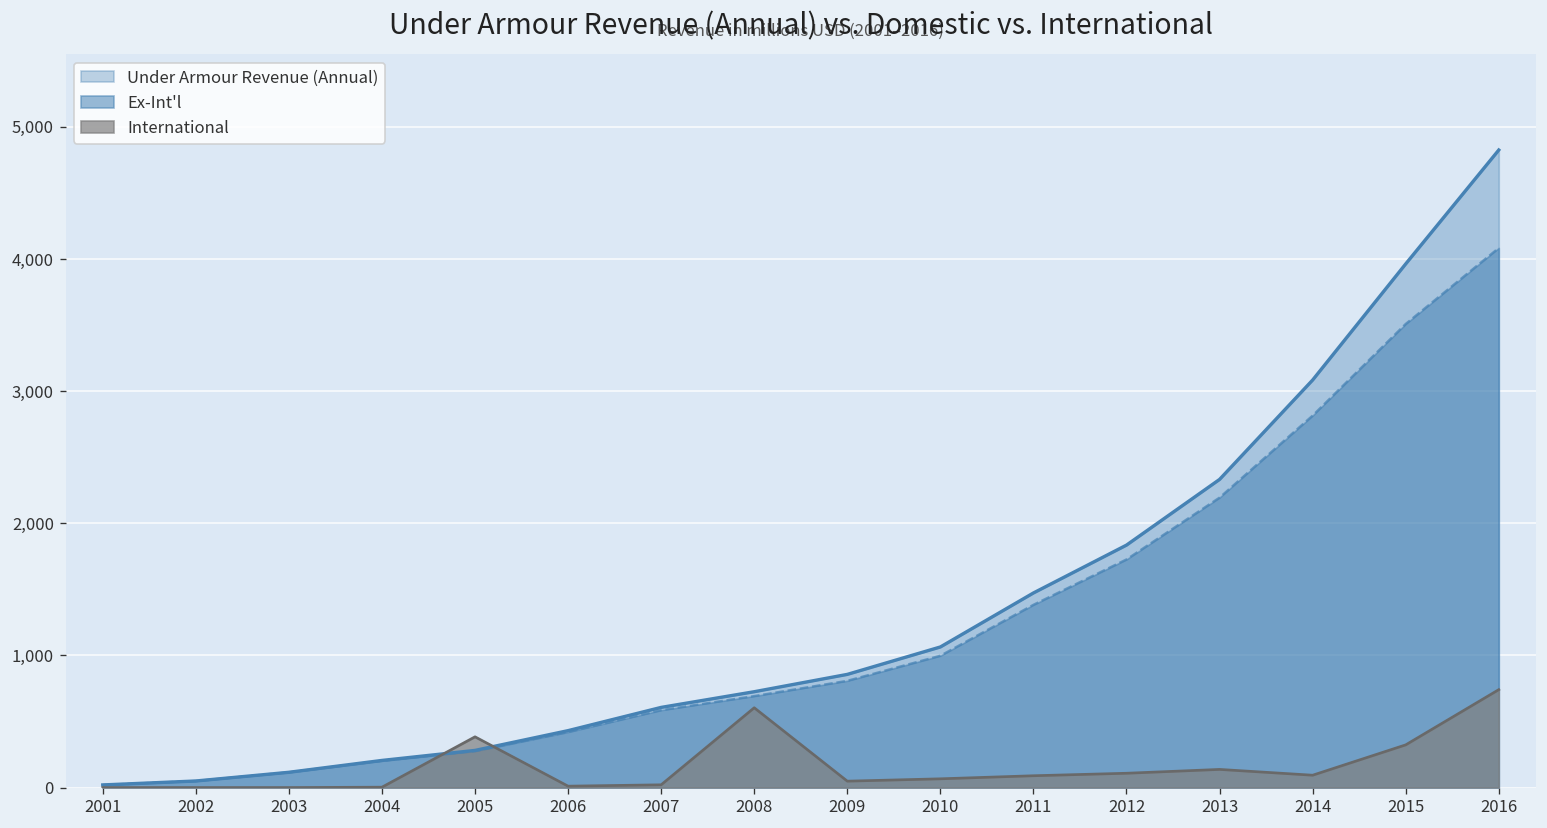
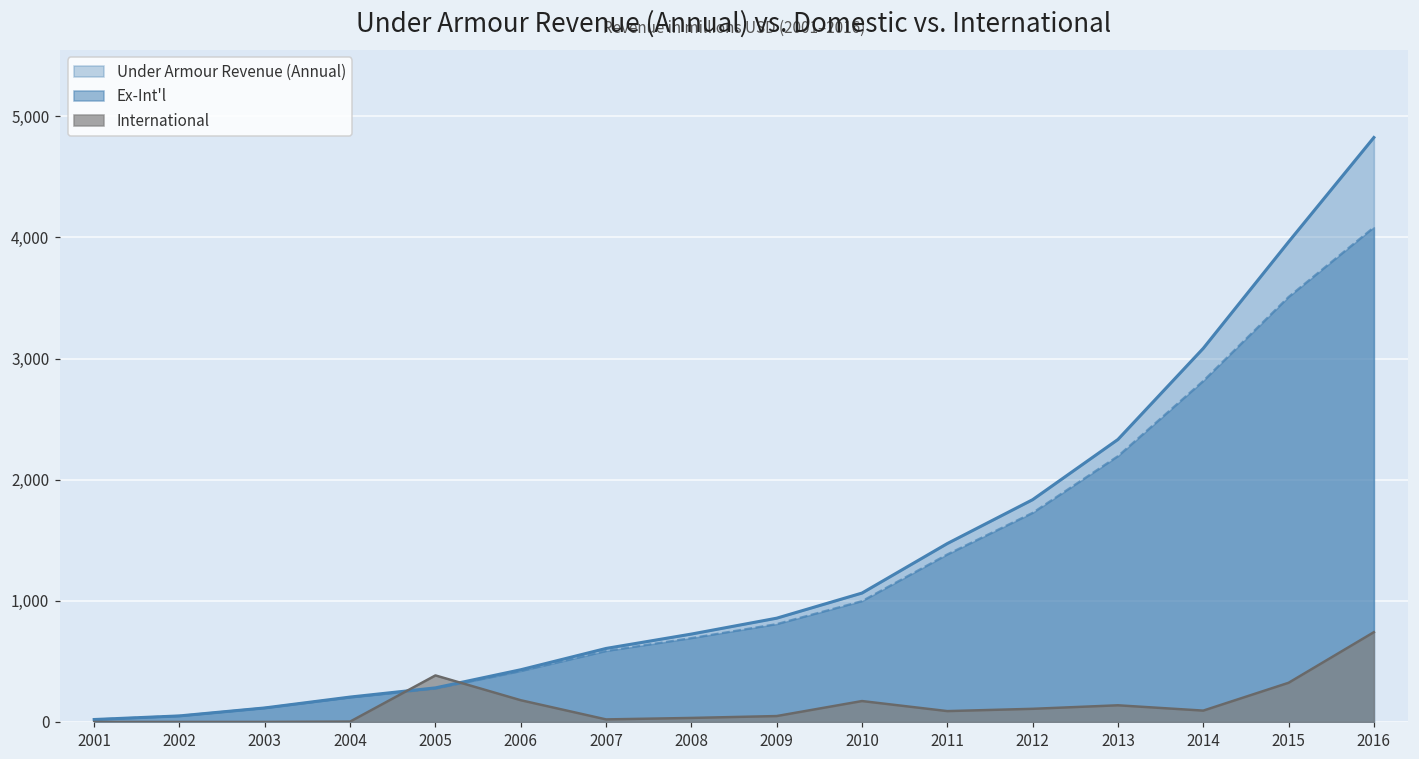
International, 2006: 10 -> 180
International, 2008: 600 -> 30
International, 2010: 70 -> 170
